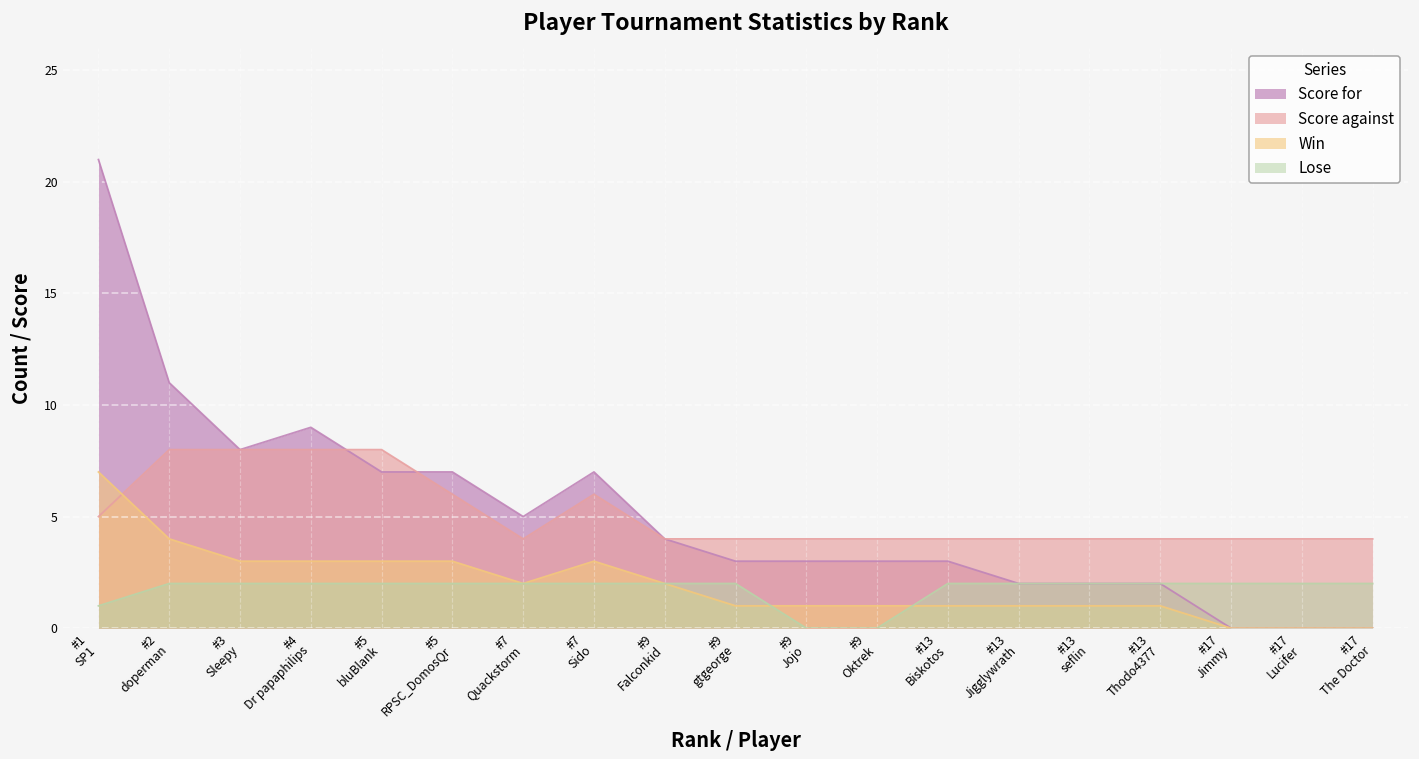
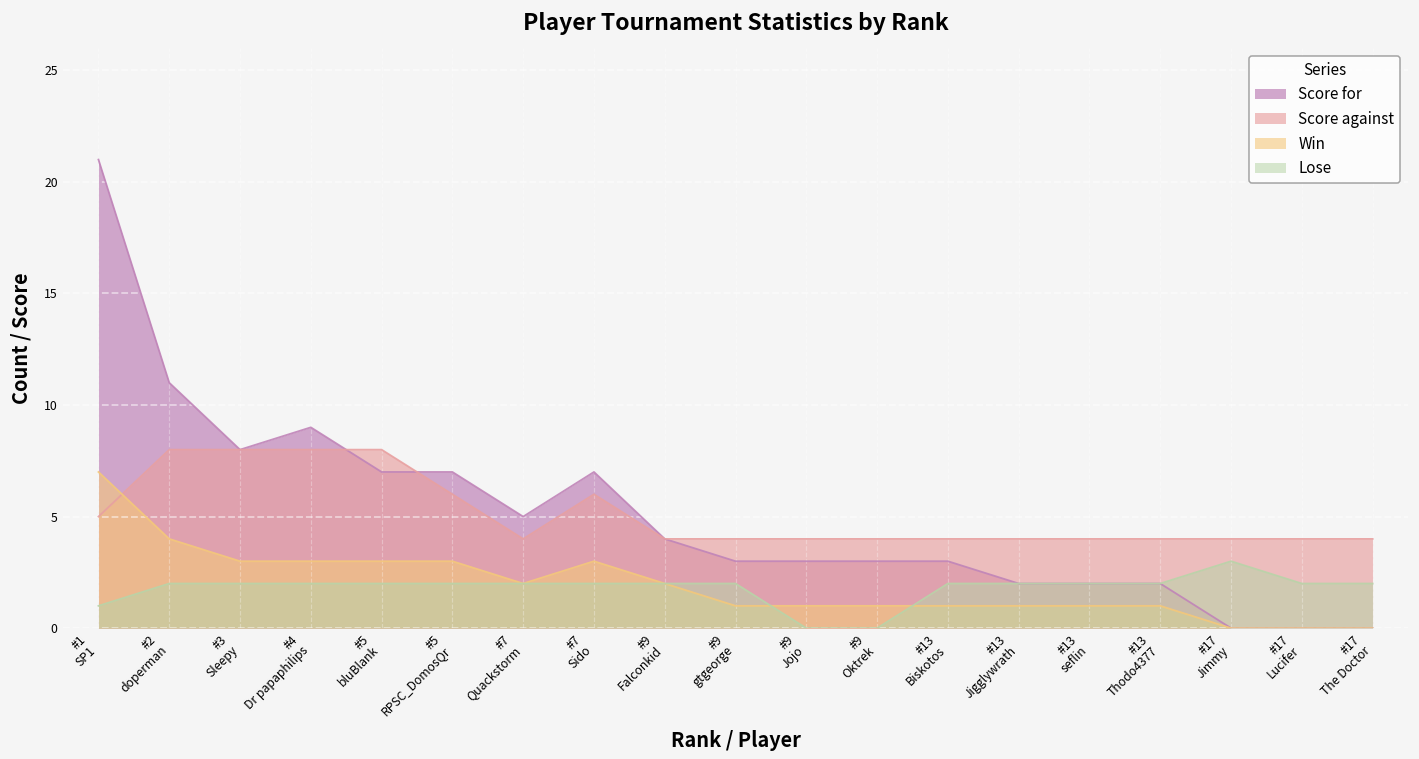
Lose, #17 Jimmy: 2 -> 3
